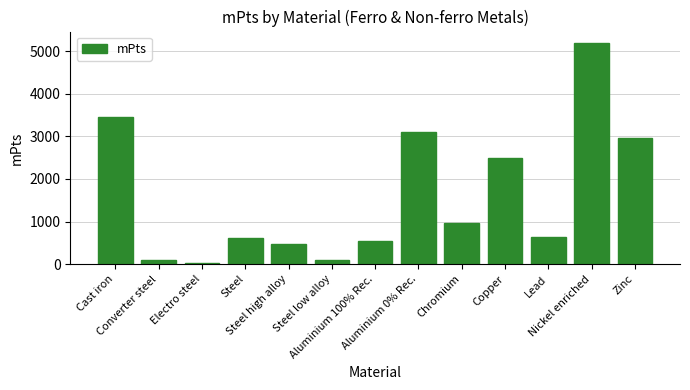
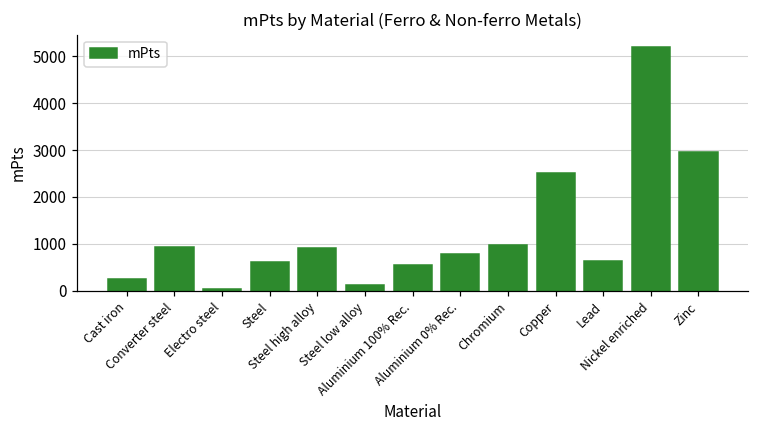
Cast iron: 3500 -> 200
Converter steel: 100 -> 900
Steel high alloy: 500 -> 900
Aluminium 0% Rec.: 3100 -> 800
